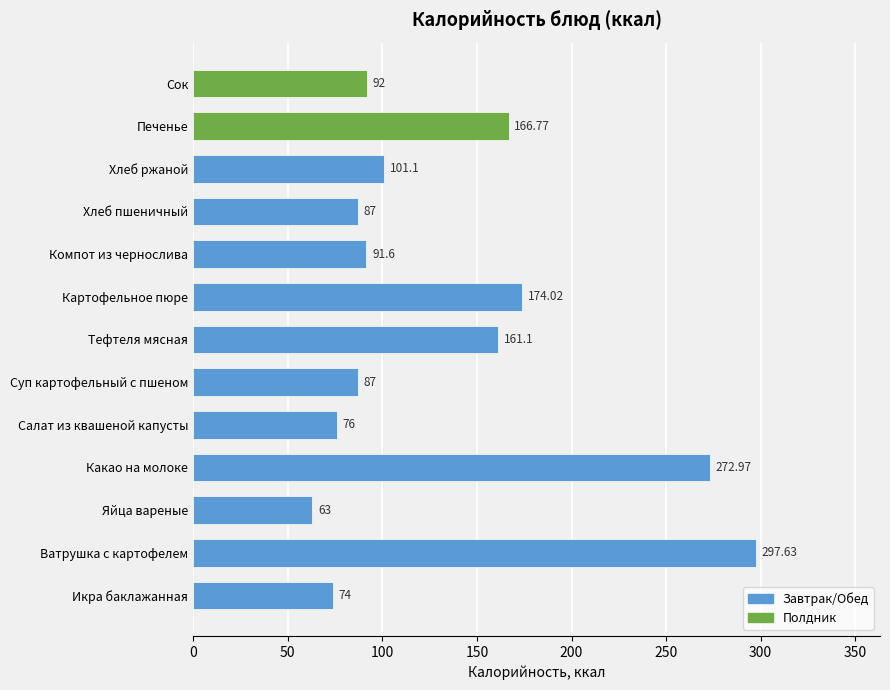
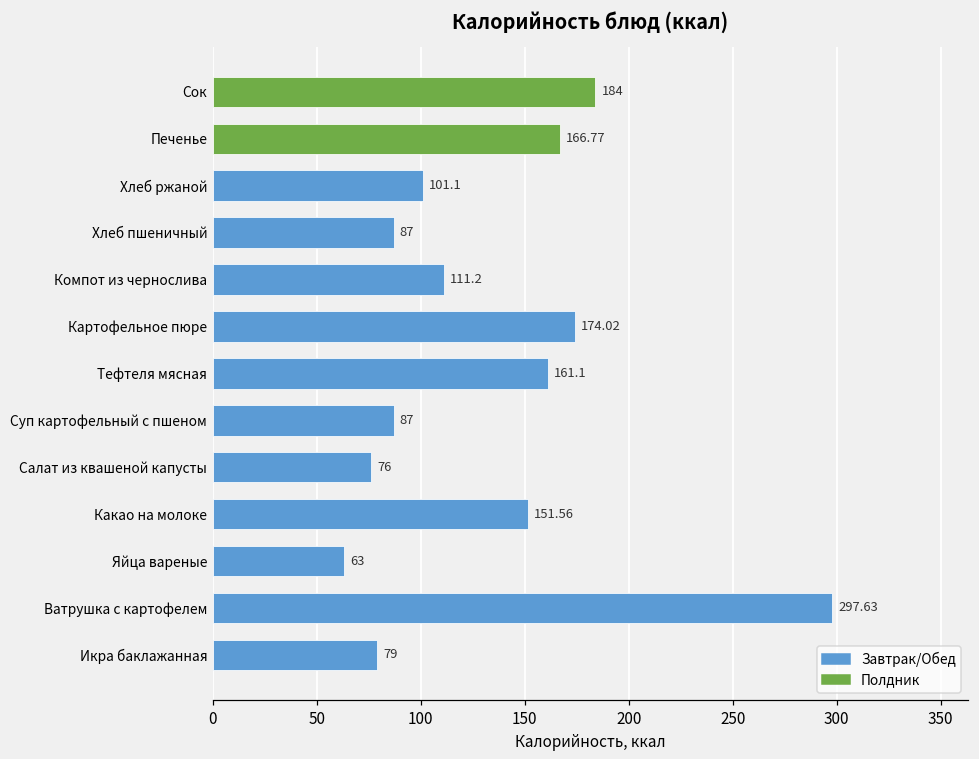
Сок: 92 -> 184
Компот из чернослива: 91.6 -> 111.2
Какао на молоке: 272.97 -> 151.56
Икра баклажанная: 74 -> 79
